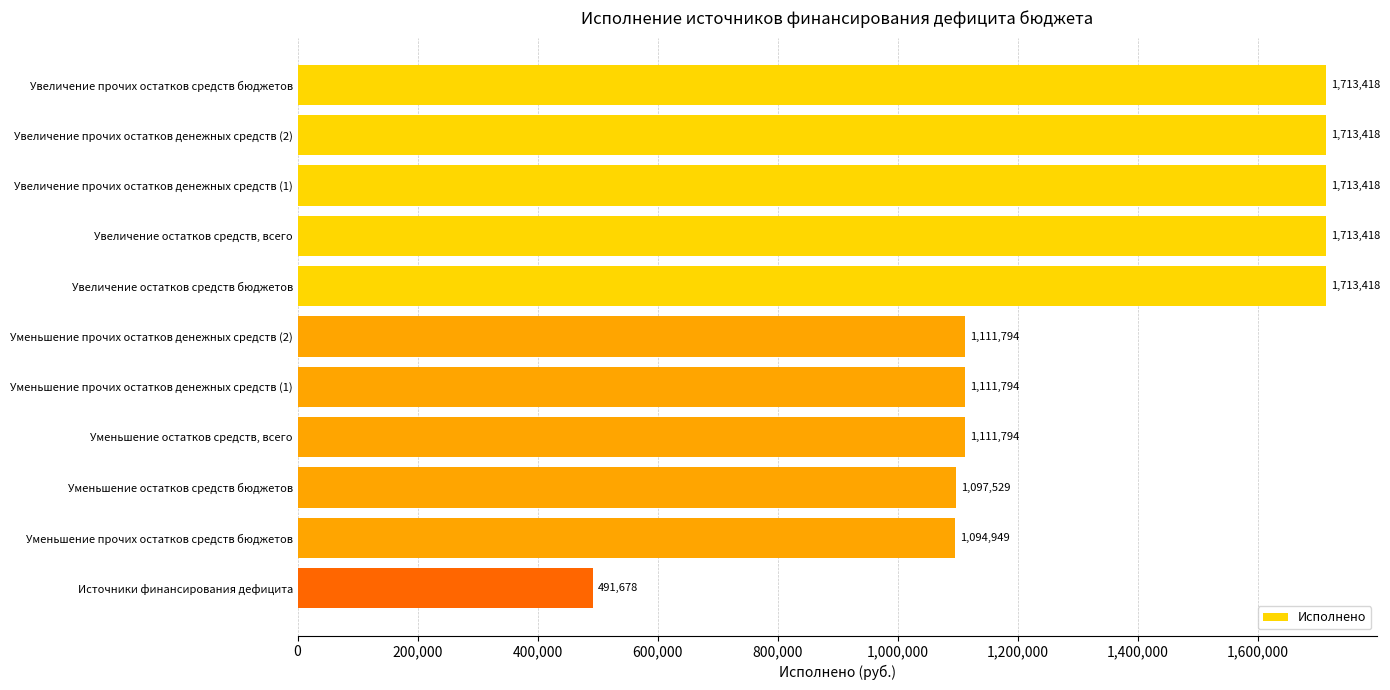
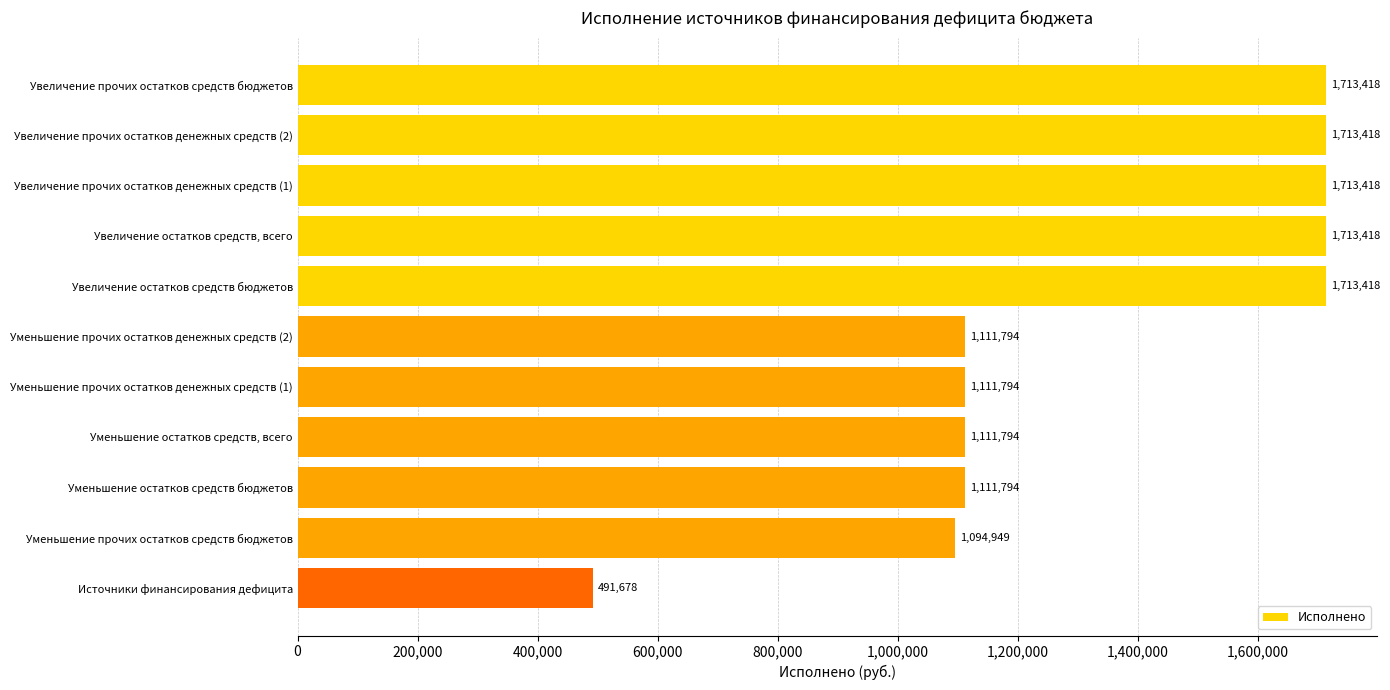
Уменьшение остатков средств бюджетов: 1,097,529 -> 1,111,794
